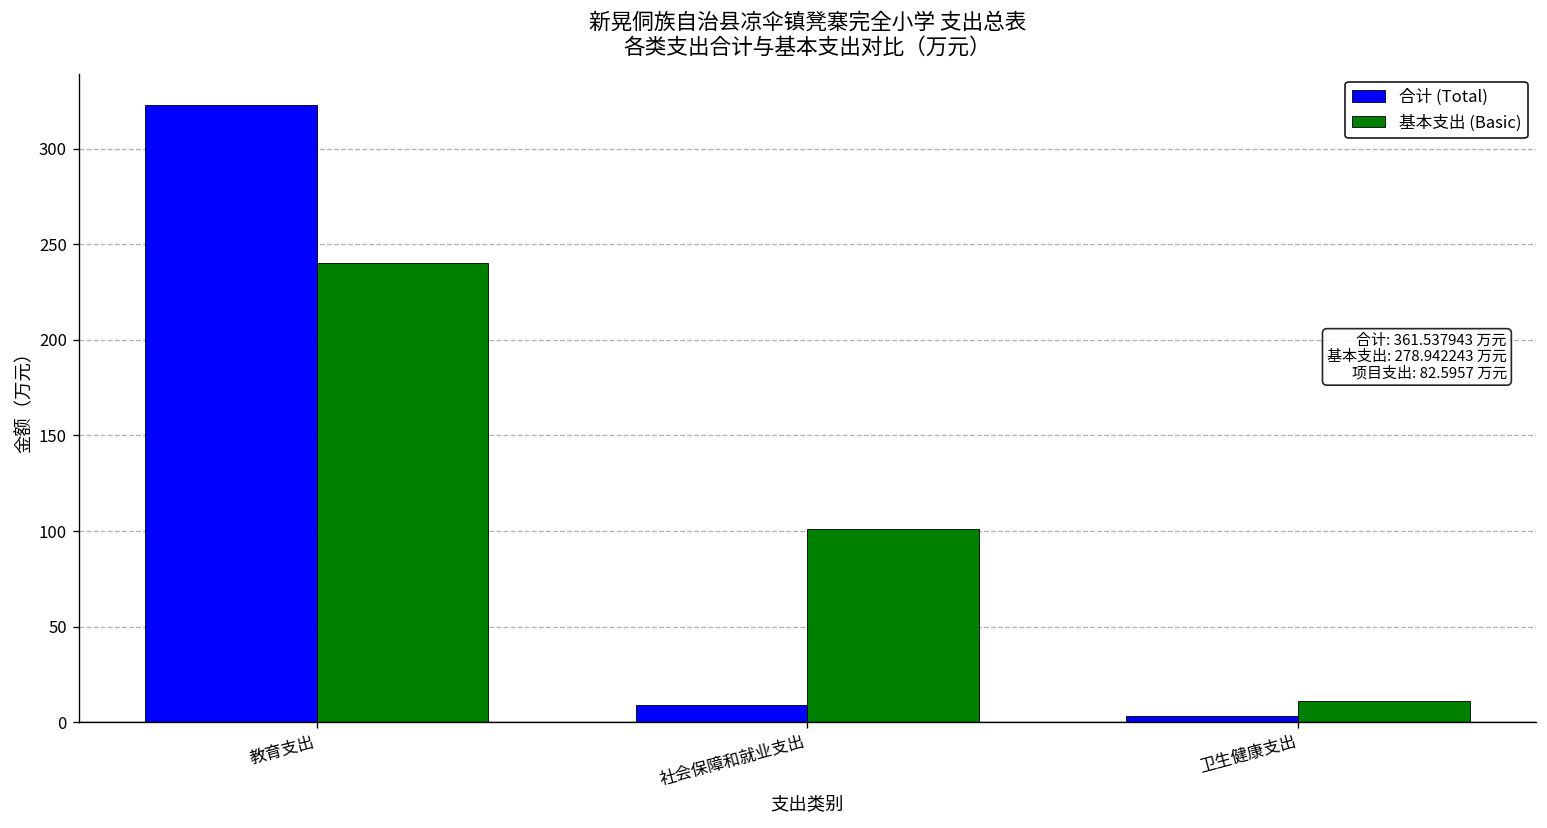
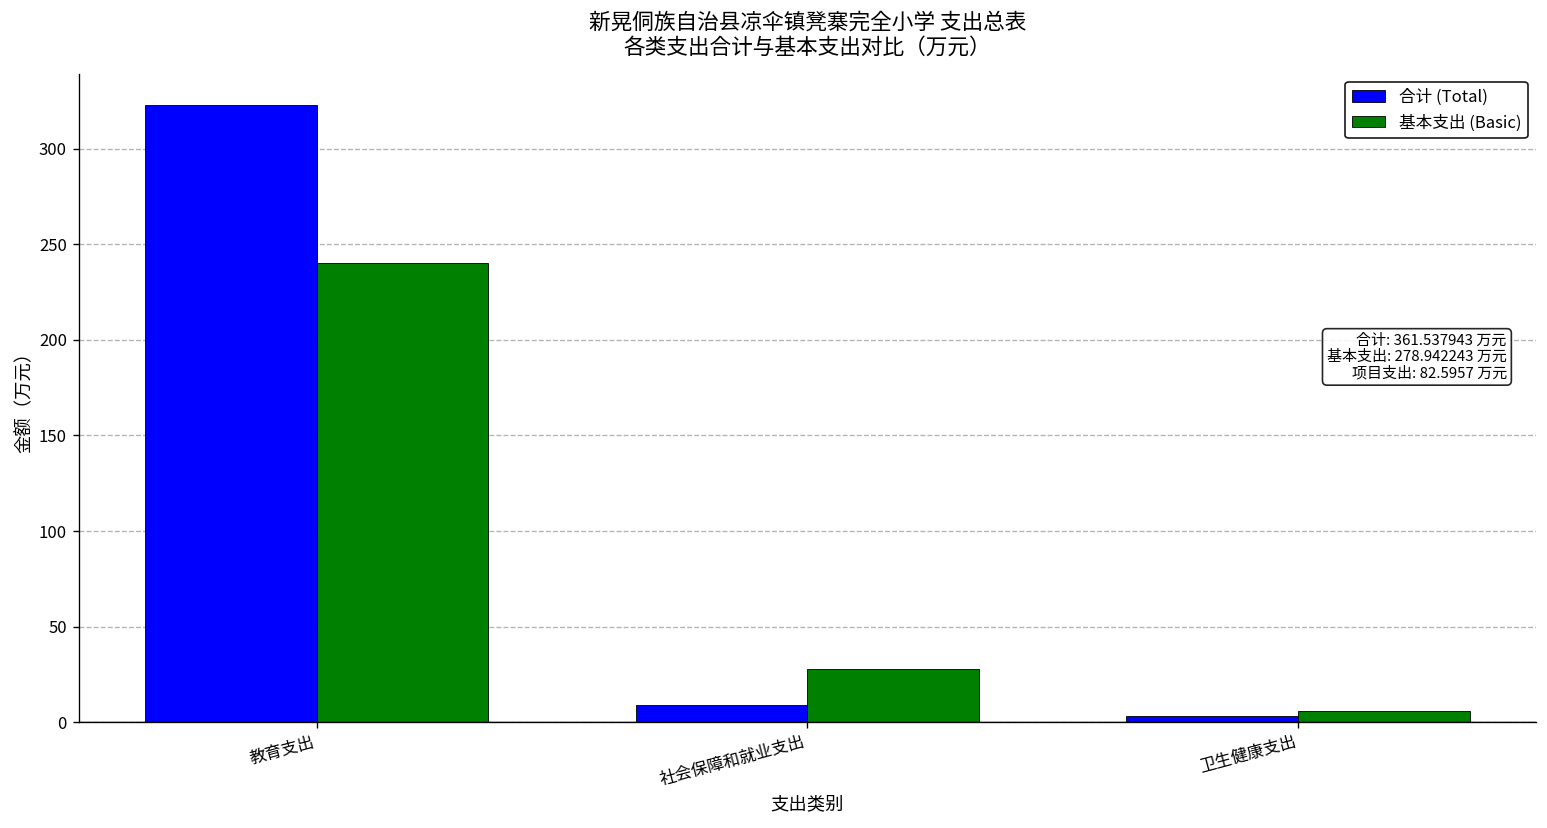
基本支出 (Basic), 社会保障和就业支出: 101 -> 28
基本支出 (Basic), 卫生健康支出: 11 -> 6
